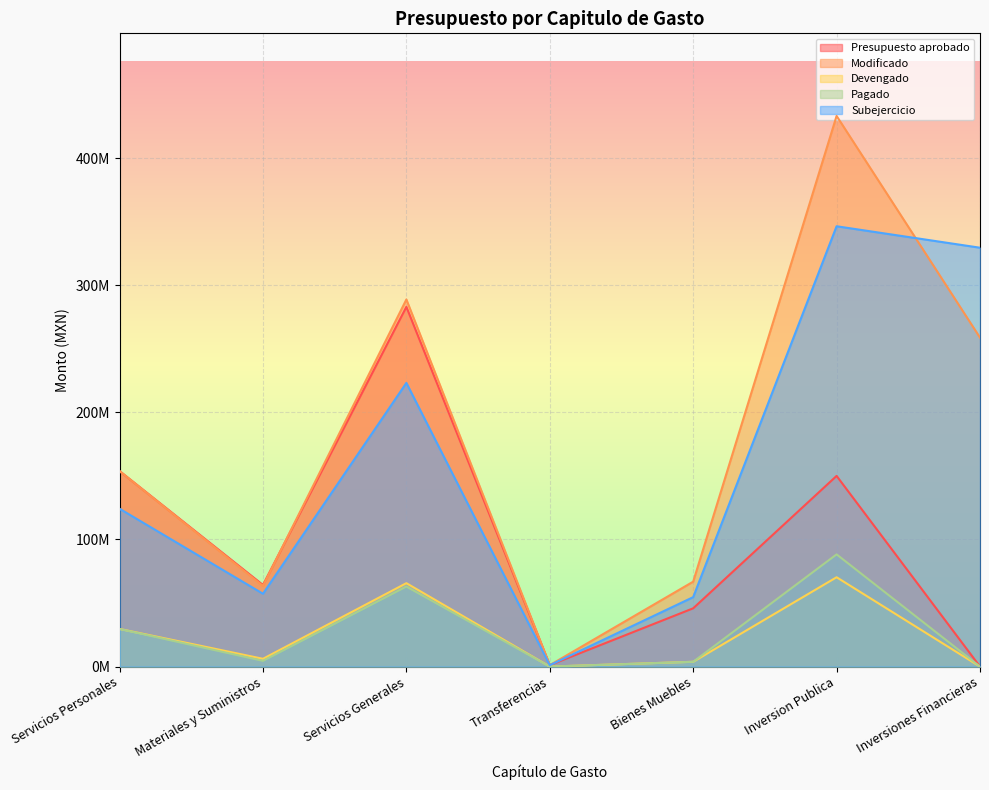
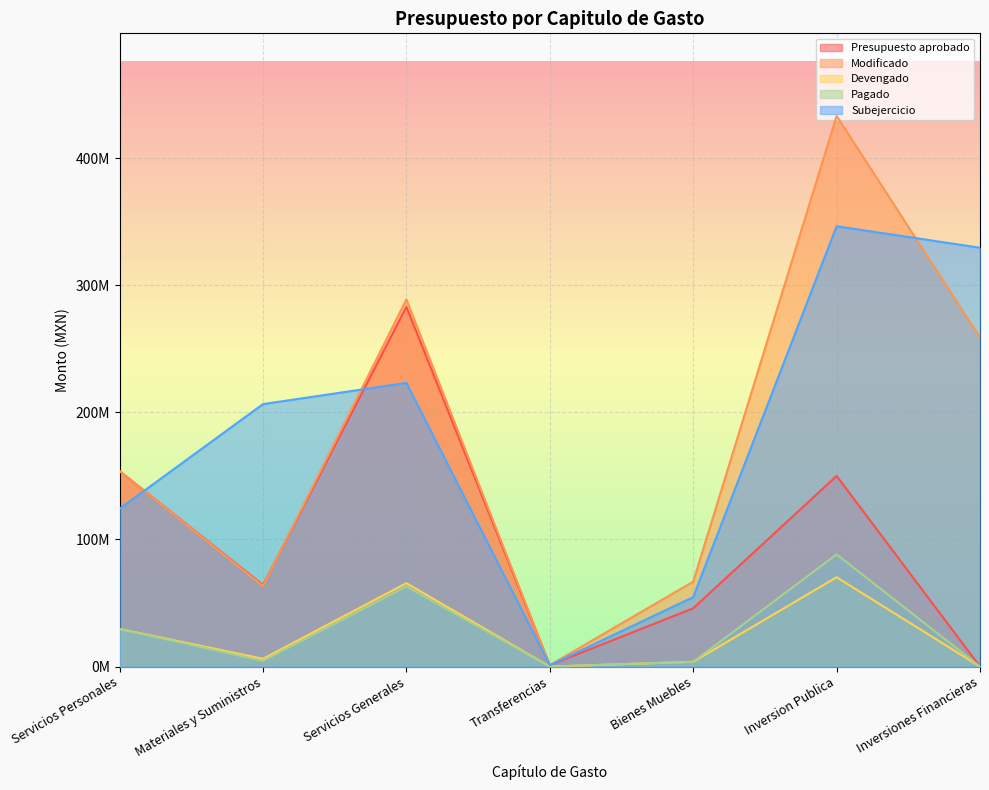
Subejercicio, Materiales y Suministros: 57000000 -> 206000000
